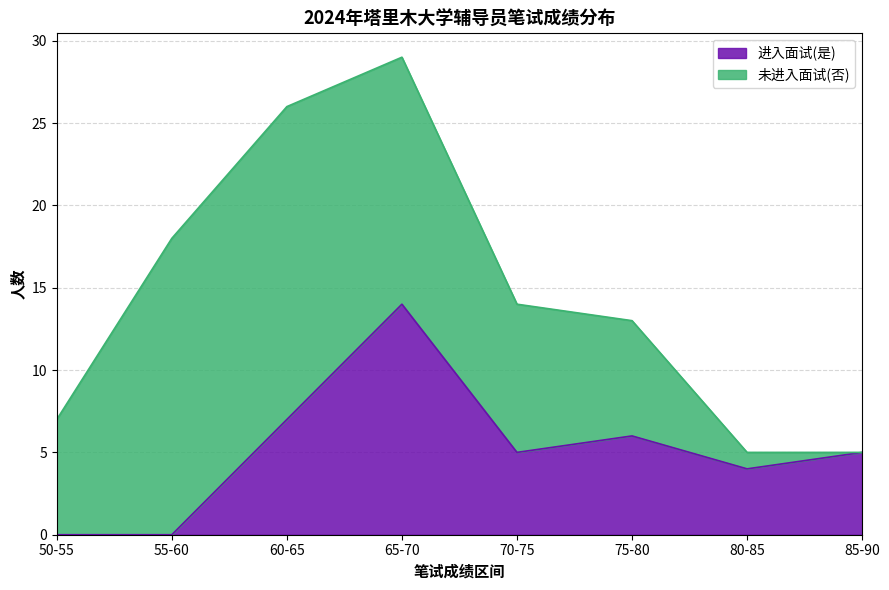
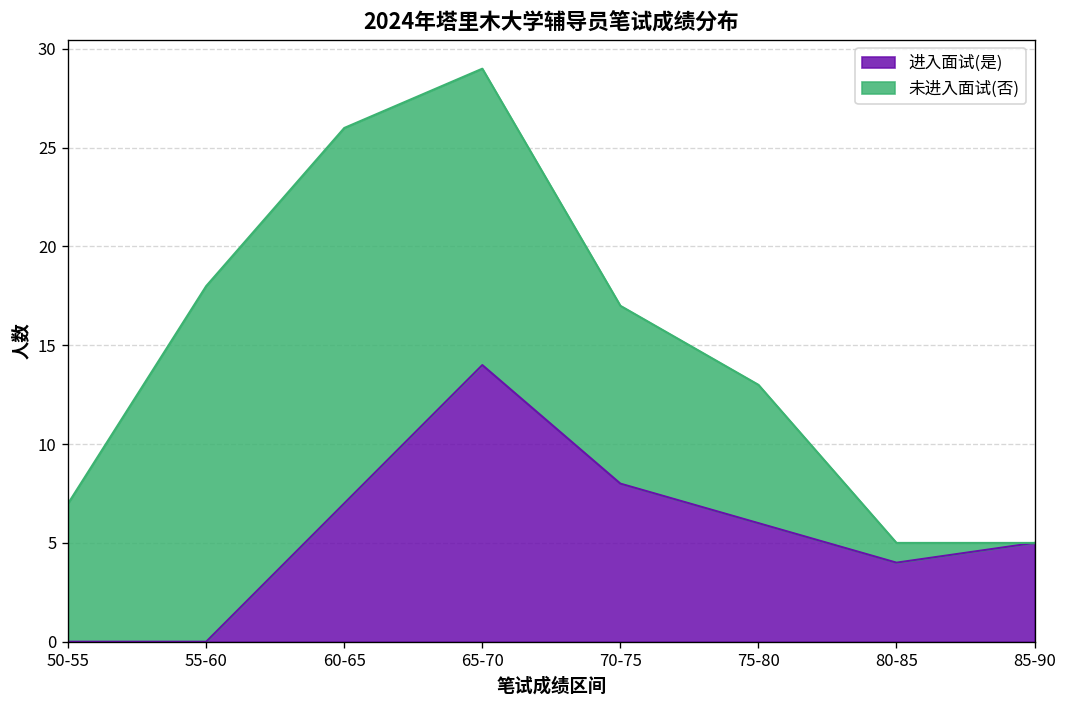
进入面试(是), 70-75: 5 -> 8
